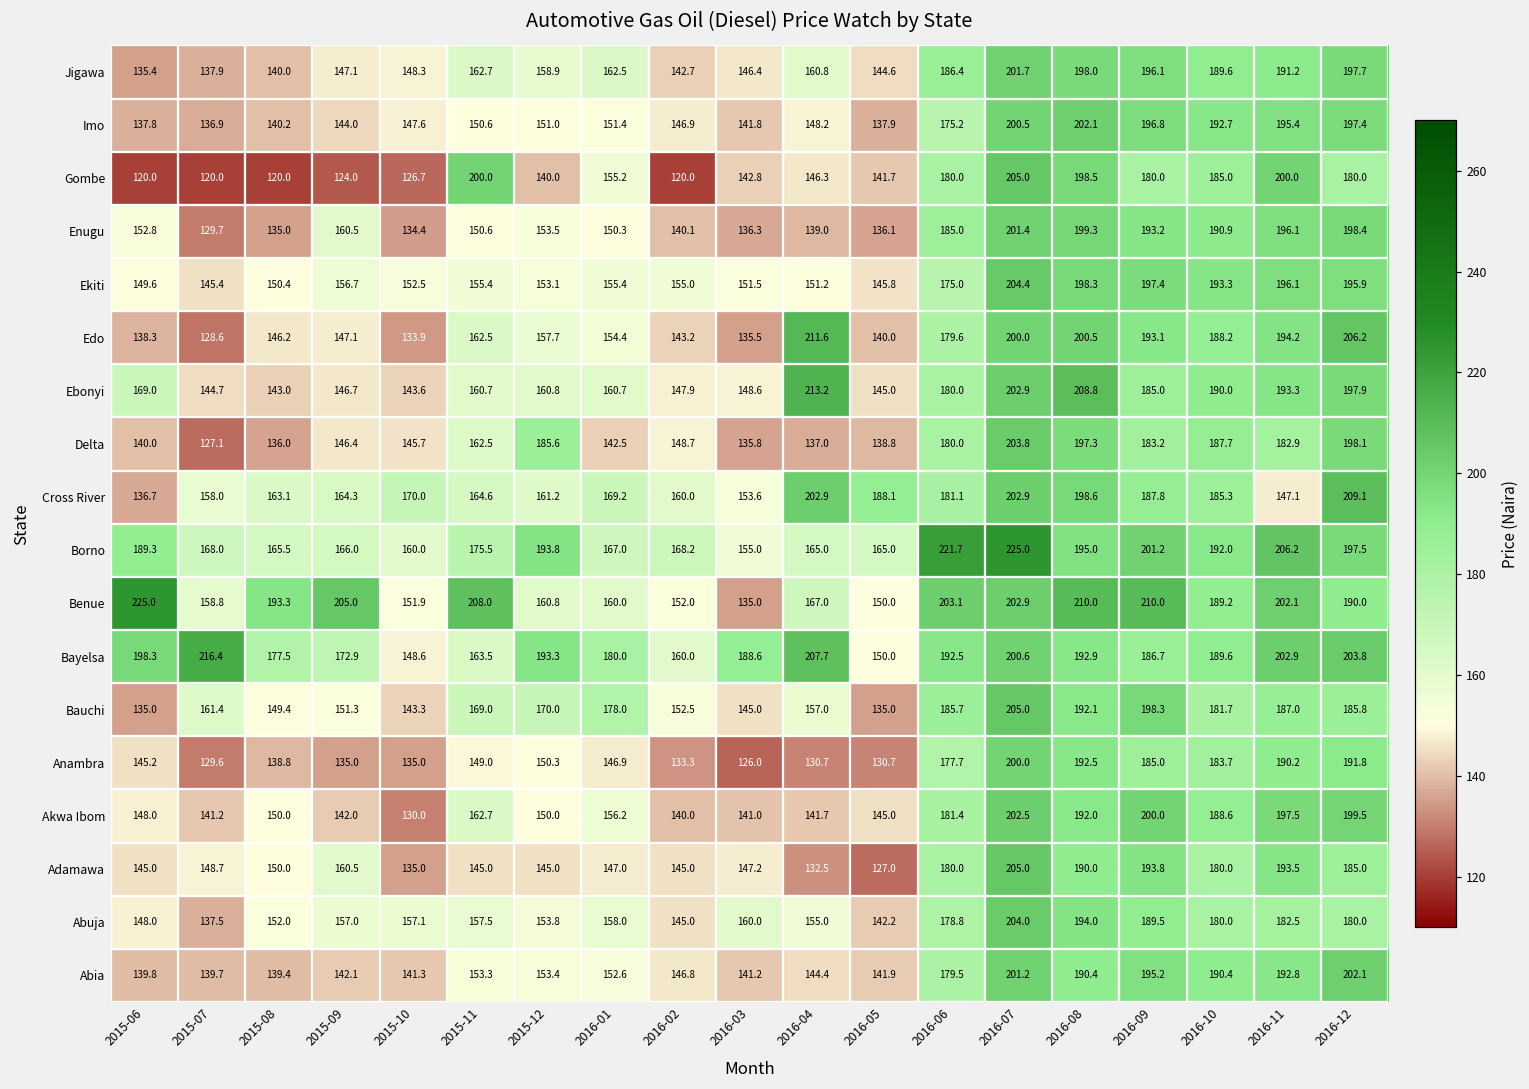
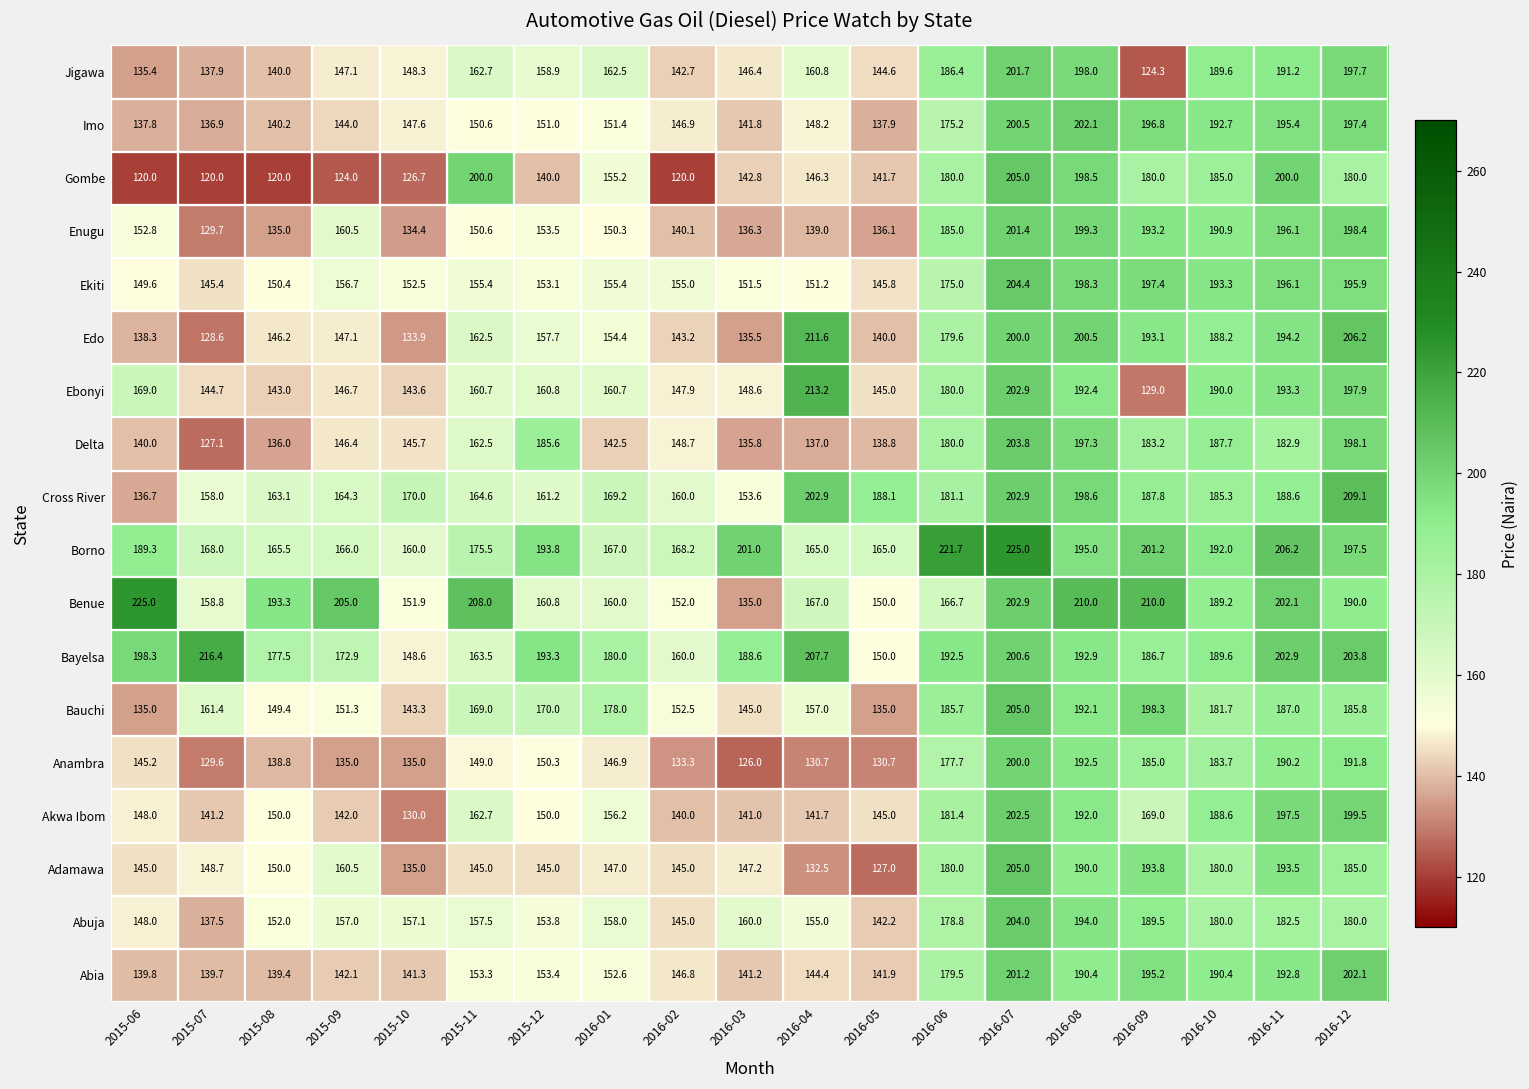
Jigawa, 2016-09: 196.1 -> 124.3
Ebonyi, 2016-08: 208.8 -> 192.4
Ebonyi, 2016-09: 185.0 -> 129.0
Cross River, 2016-11: 147.1 -> 188.6
Borno, 2016-03: 155.0 -> 201.0
Benue, 2016-06: 203.1 -> 166.7
Akwa Ibom, 2016-09: 200.0 -> 169.0
